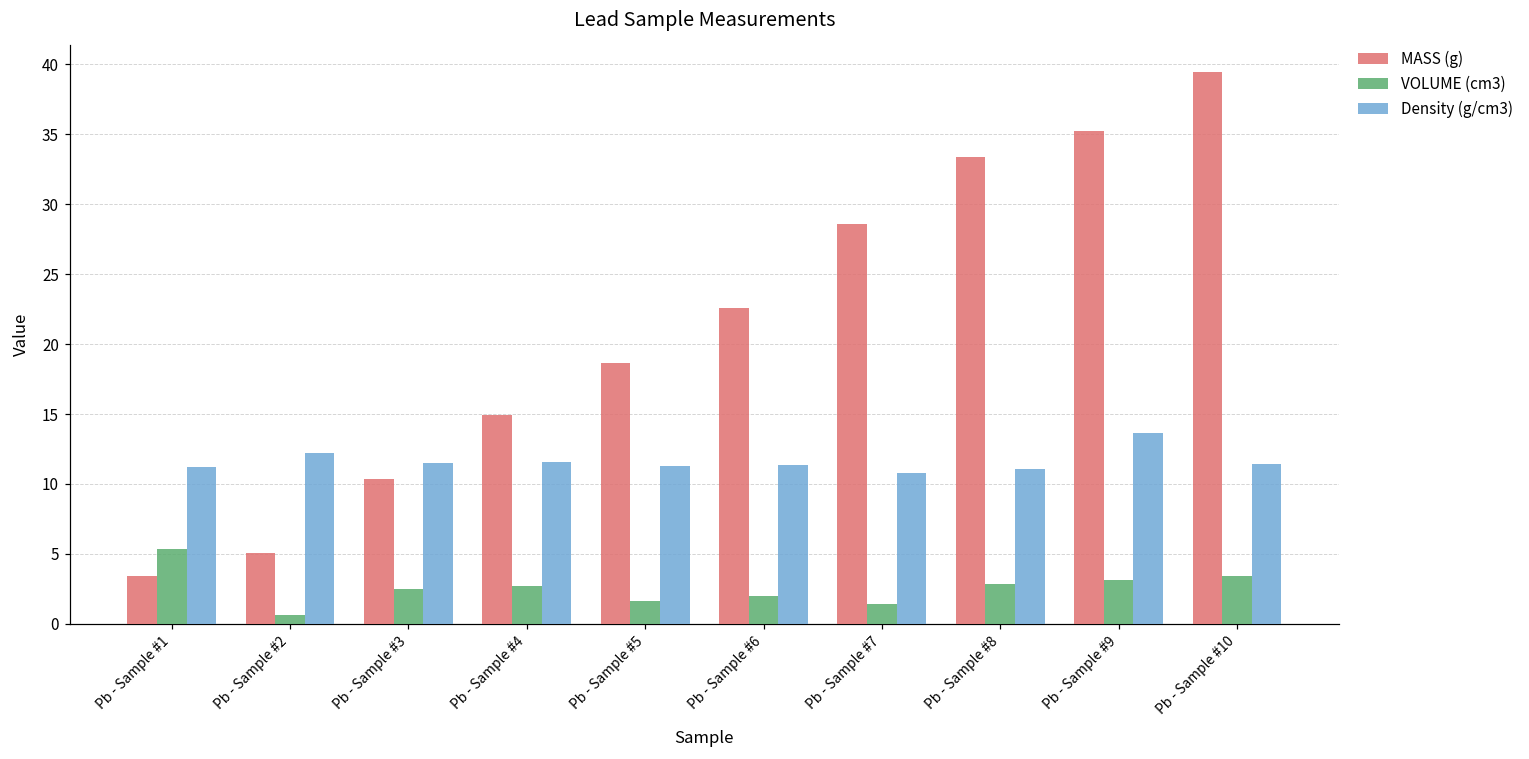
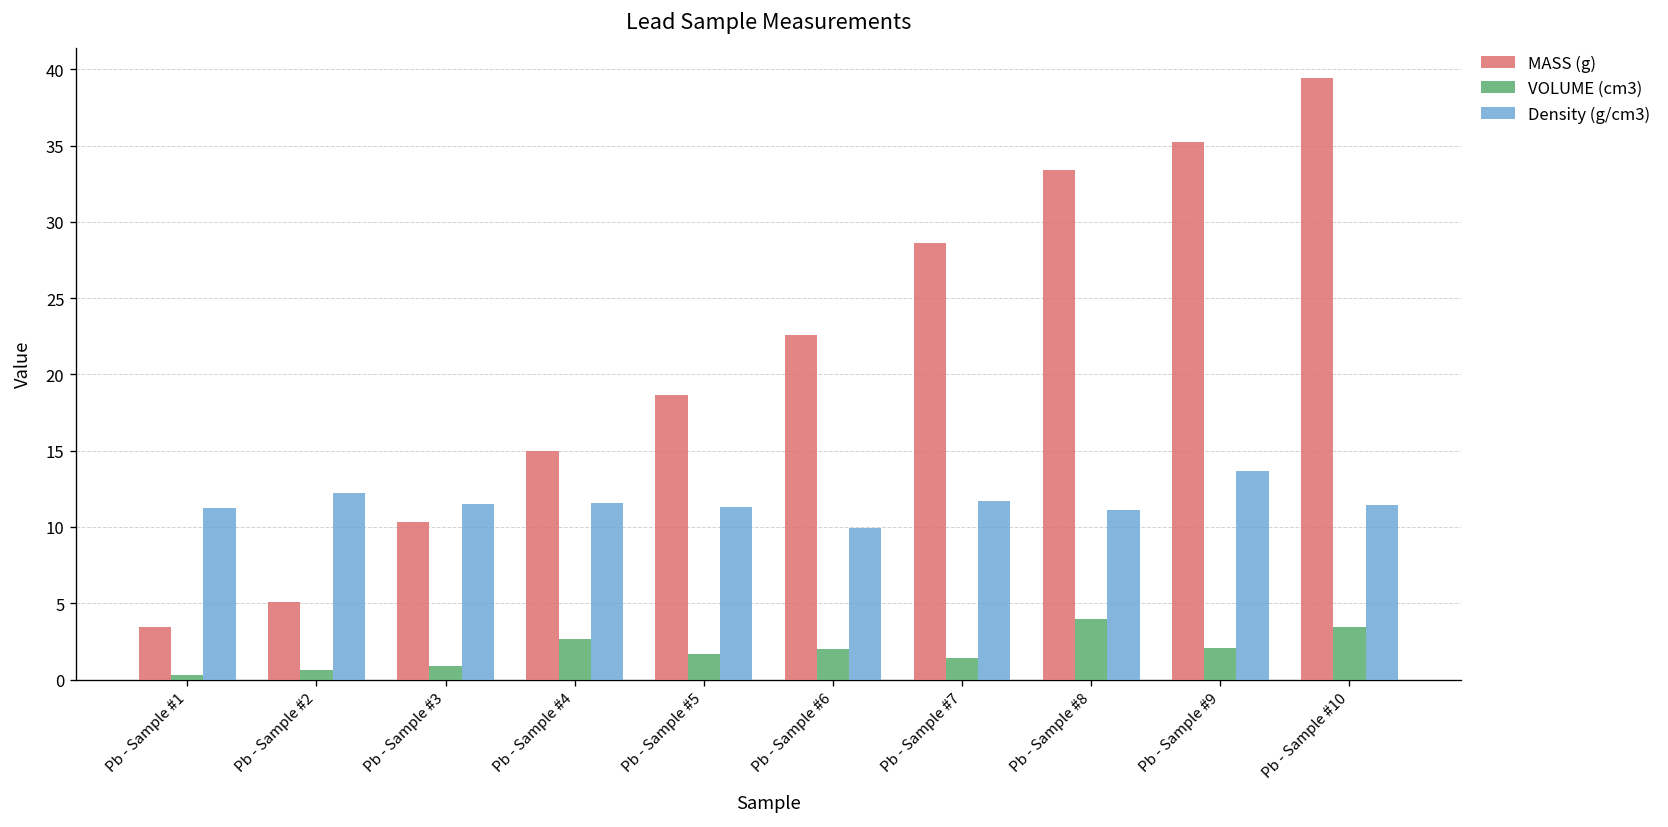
VOLUME (cm3), Pb - Sample #1: 5.3 -> 0.3
VOLUME (cm3), Pb - Sample #3: 2.5 -> 0.9
Density (g/cm3), Pb - Sample #6: 11.3 -> 9.9
Density (g/cm3), Pb - Sample #7: 10.8 -> 11.7
VOLUME (cm3), Pb - Sample #8: 2.8 -> 4.0
VOLUME (cm3), Pb - Sample #9: 3.1 -> 2.0
